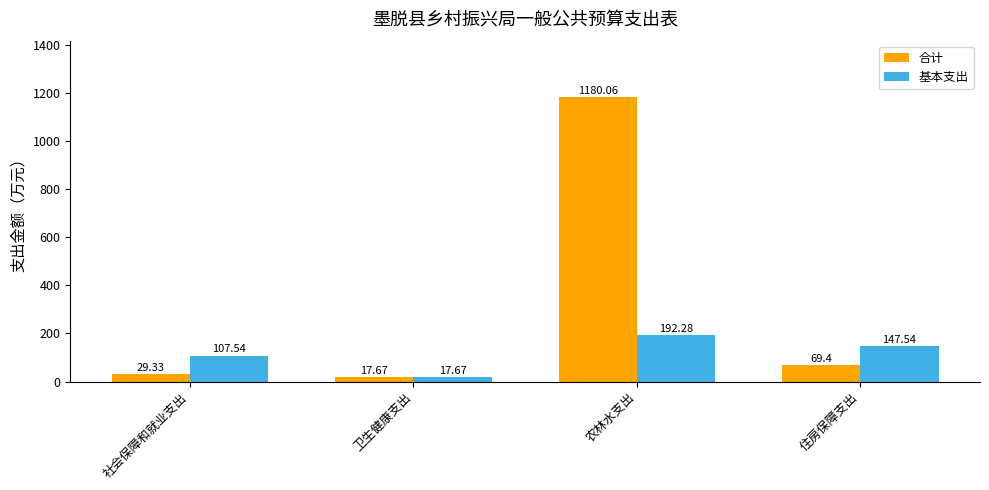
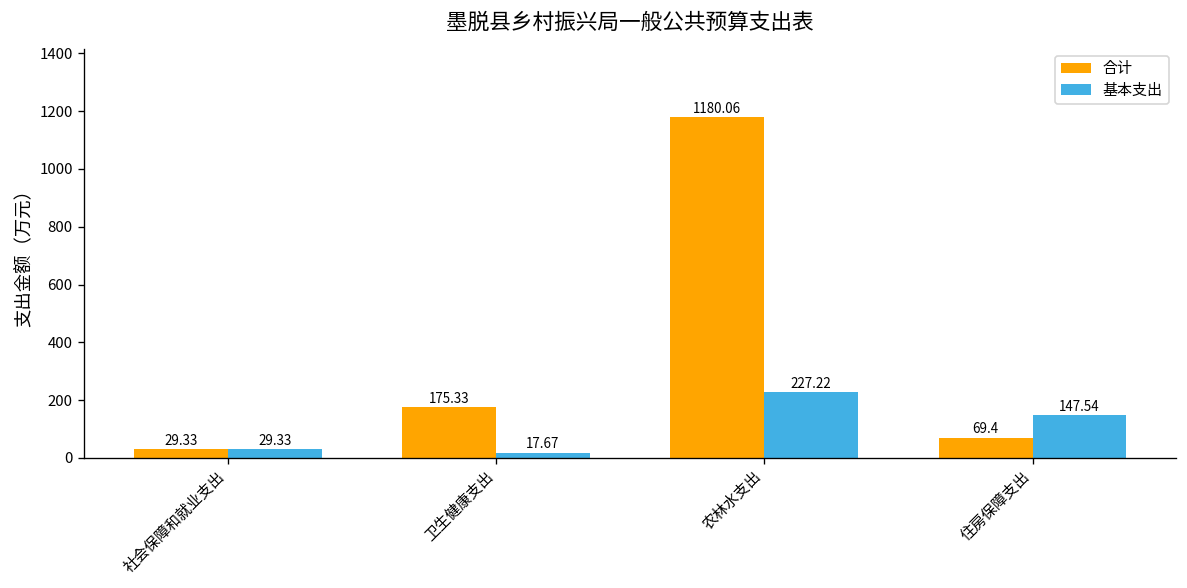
基本支出, 社会保障和就业支出: 107.54 -> 29.33
合计, 卫生健康支出: 17.67 -> 175.33
基本支出, 农林水支出: 192.28 -> 227.22
